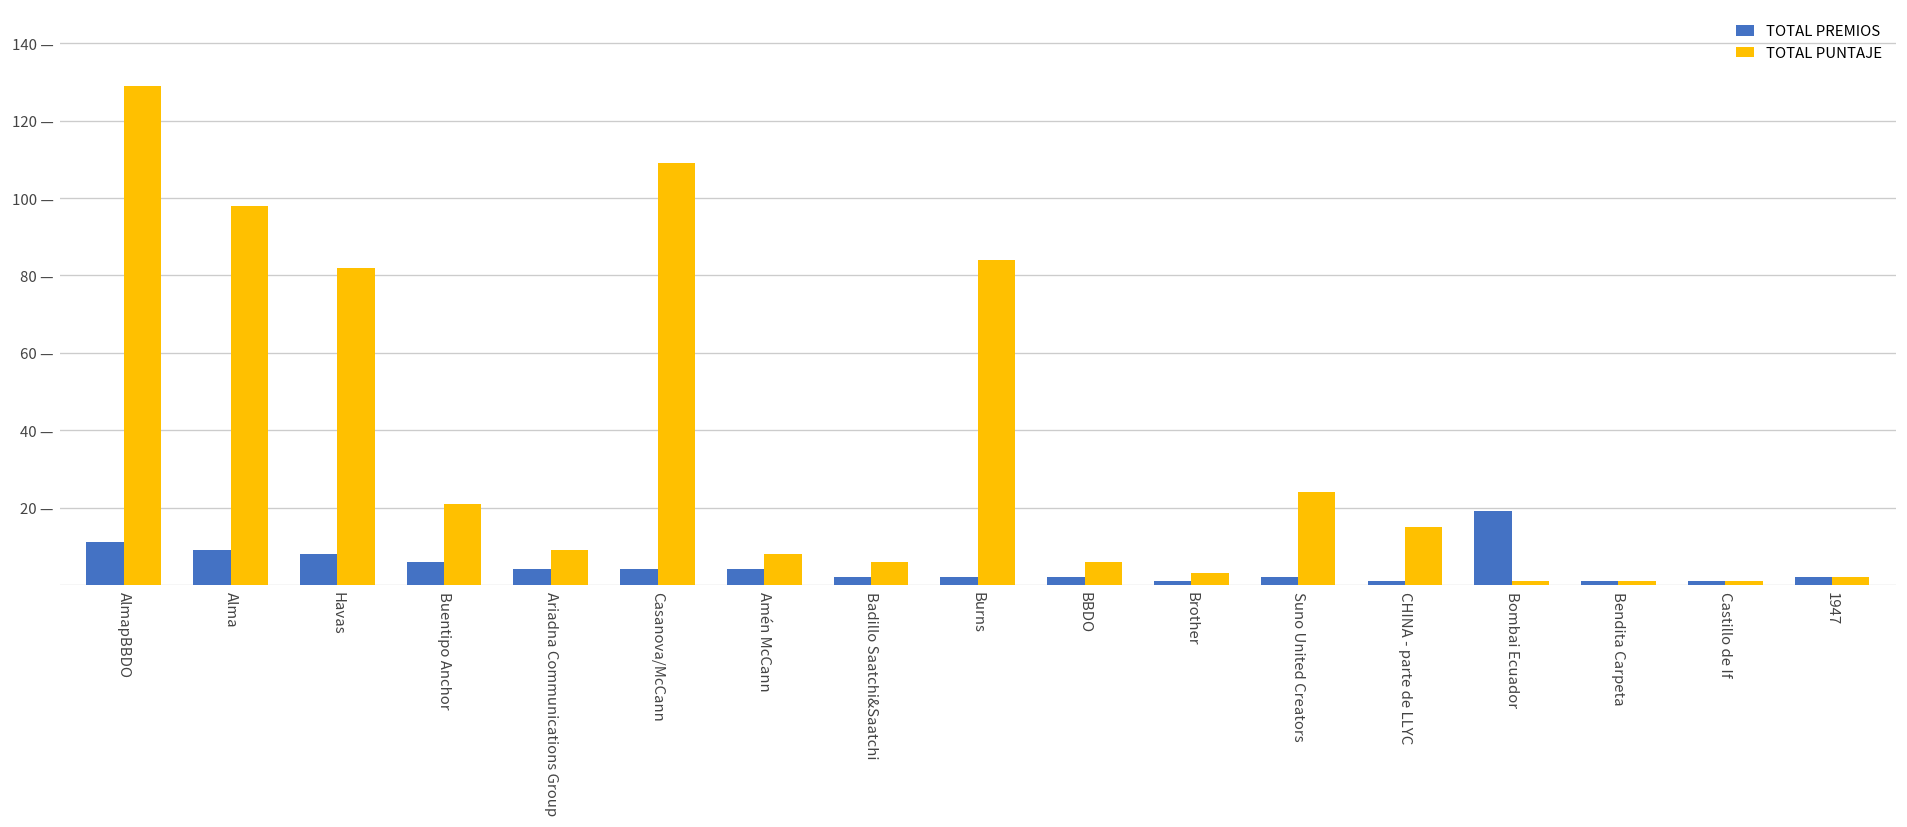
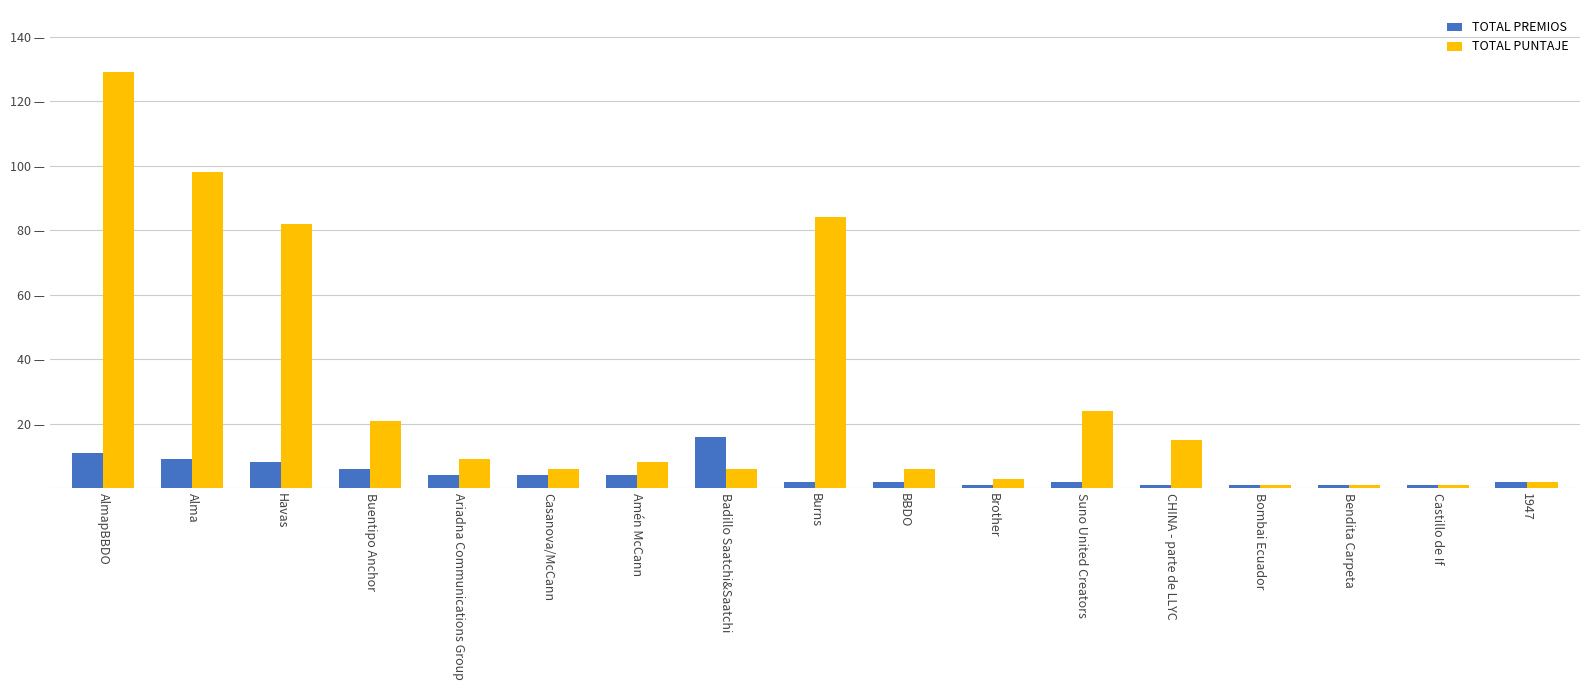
TOTAL PUNTAJE, Casanova/McCann: 109 — -> 6 —
TOTAL PREMIOS, Badillo Saatchi&Saatchi: 2 — -> 16 —
TOTAL PREMIOS, Bombai Ecuador: 19 — -> 1 —
